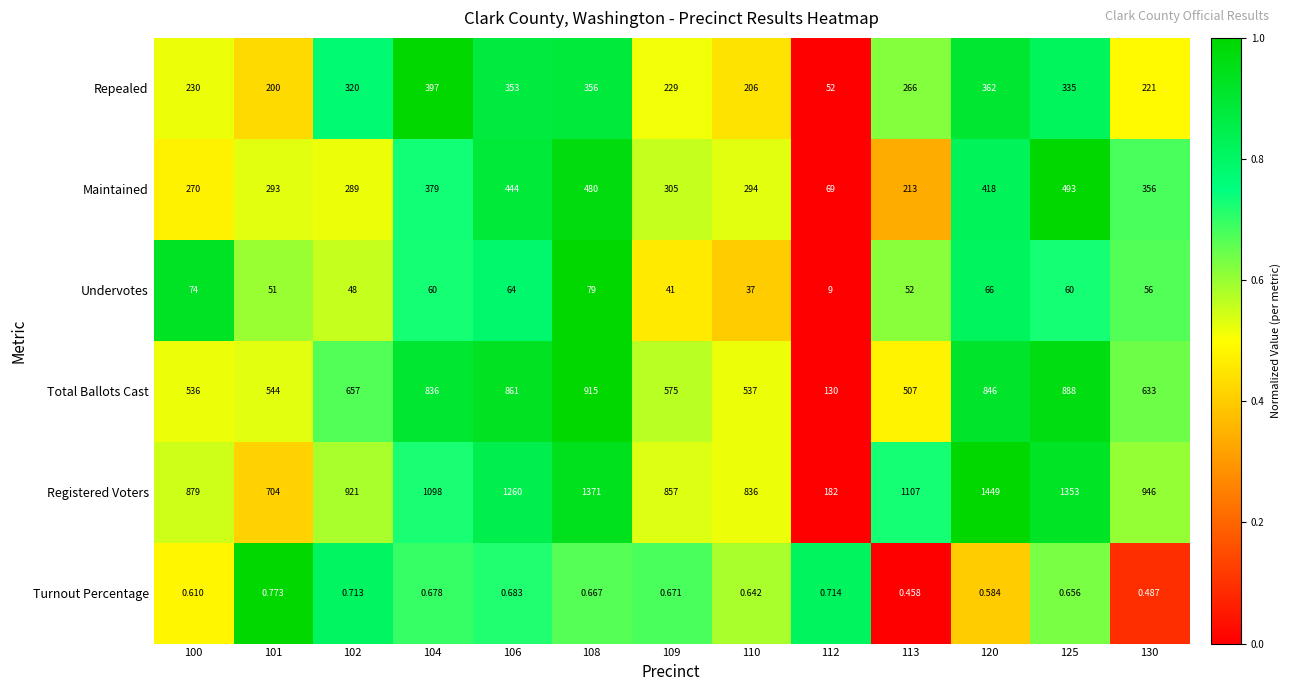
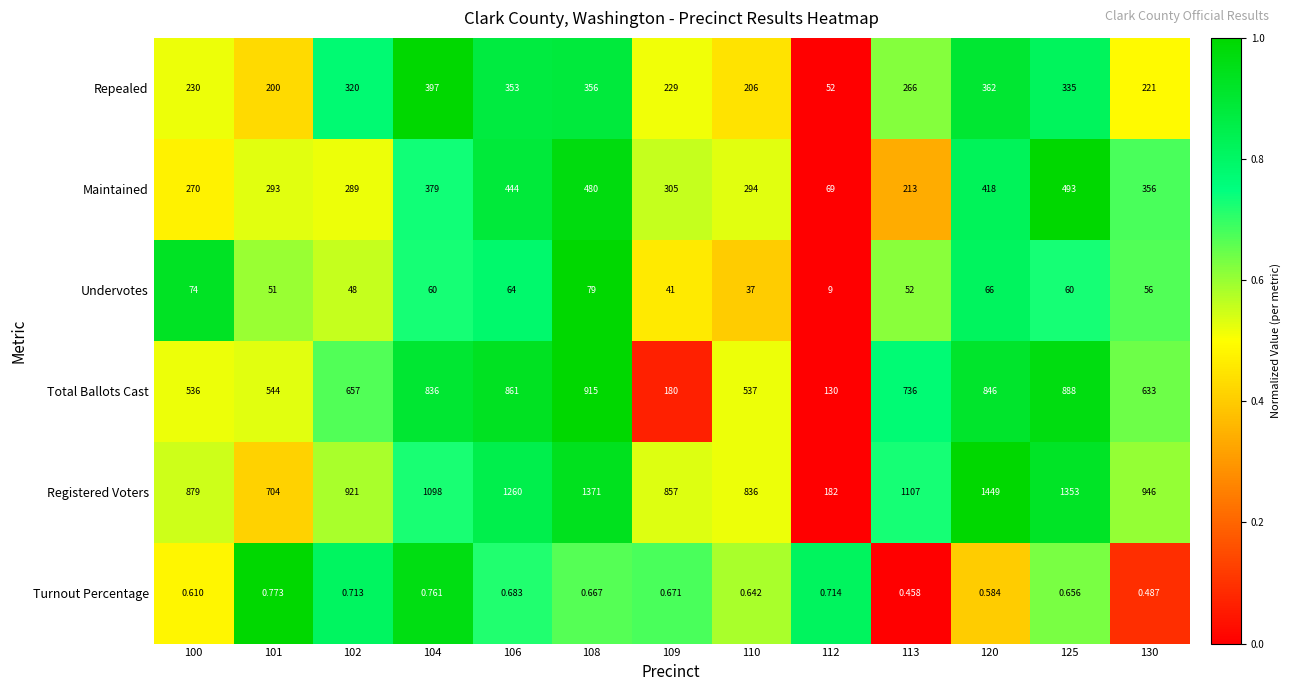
Total Ballots Cast, 109: 575 -> 180
Total Ballots Cast, 113: 507 -> 736
Turnout Percentage, 104: 0.678 -> 0.761
